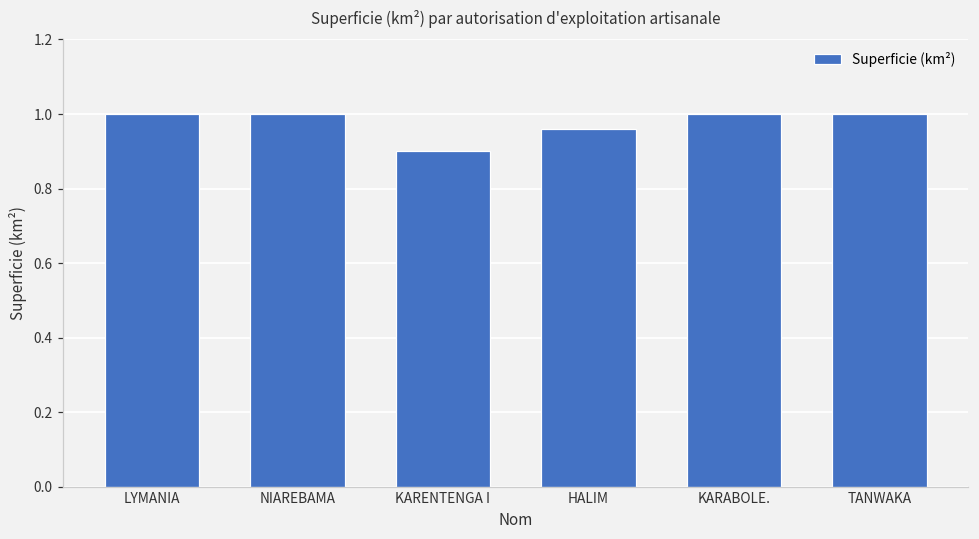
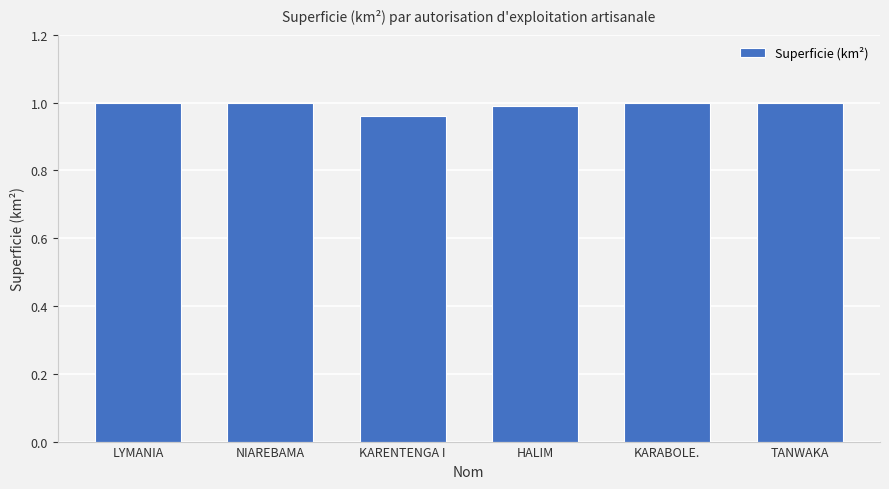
KARENTENGA I: 0.90 -> 0.96
HALIM: 0.96 -> 0.99
